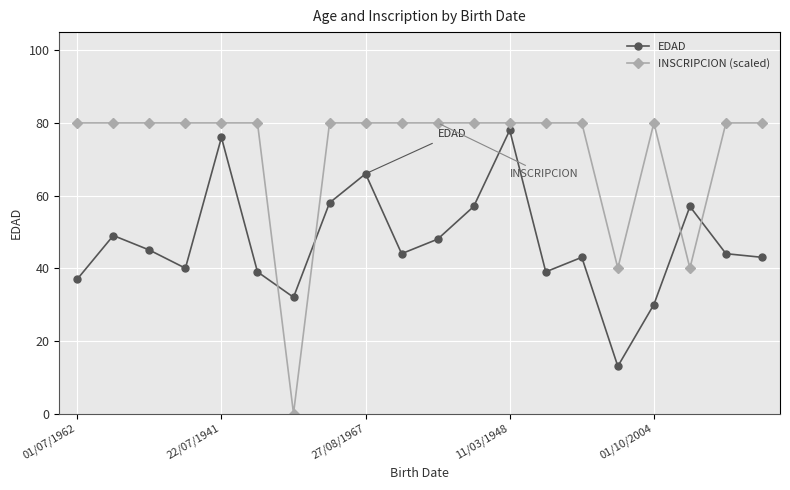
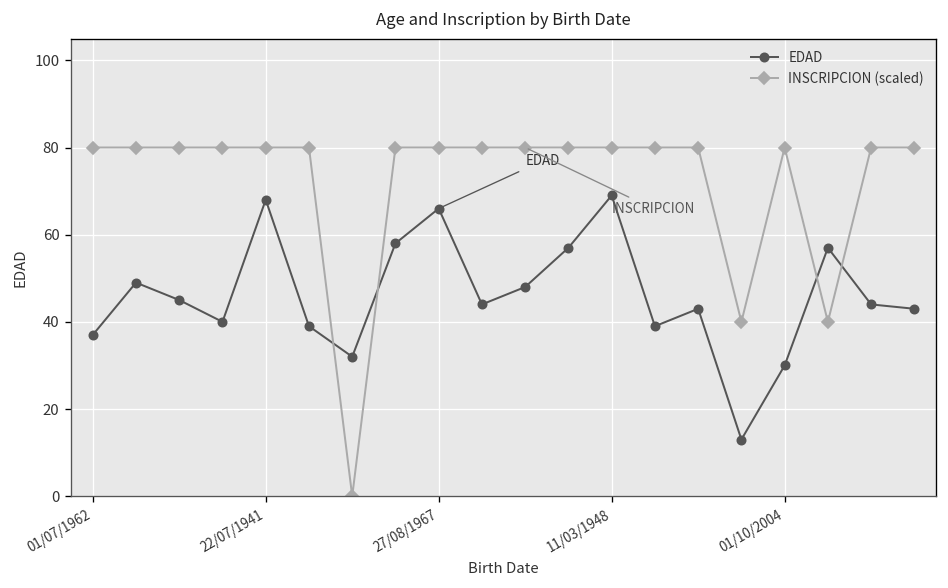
EDAD, 22/07/1941: 76 -> 68
EDAD, 11/03/1948: 78 -> 69
